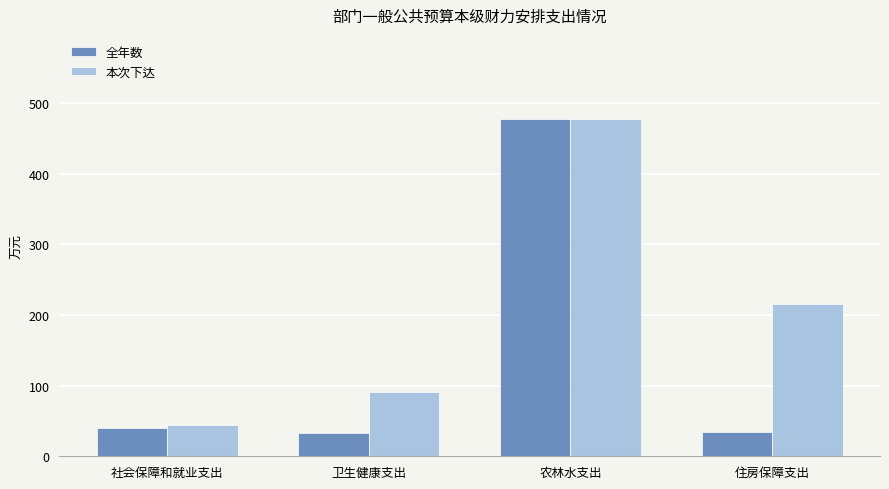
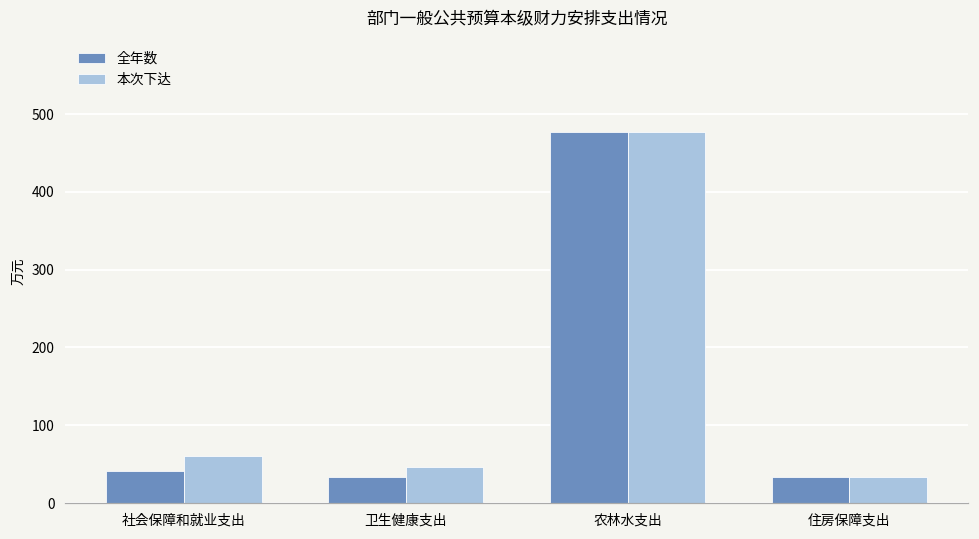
本次下达, 社会保障和就业支出: 40 -> 60
本次下达, 卫生健康支出: 90 -> 50
本次下达, 住房保障支出: 220 -> 30
